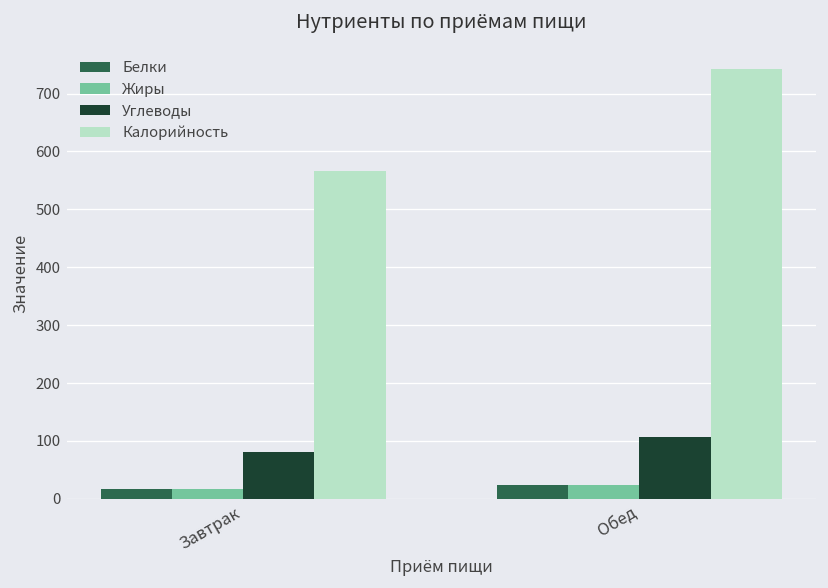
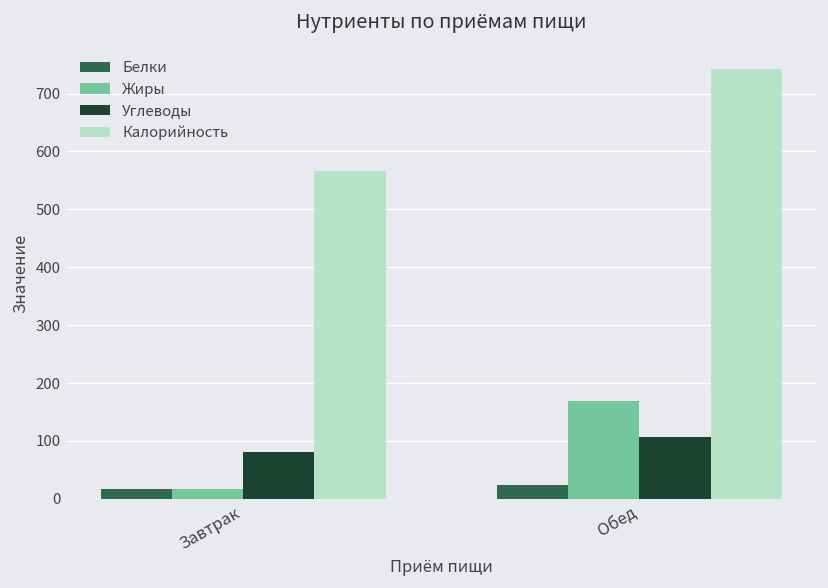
Жиры, Обед: 20 -> 170
